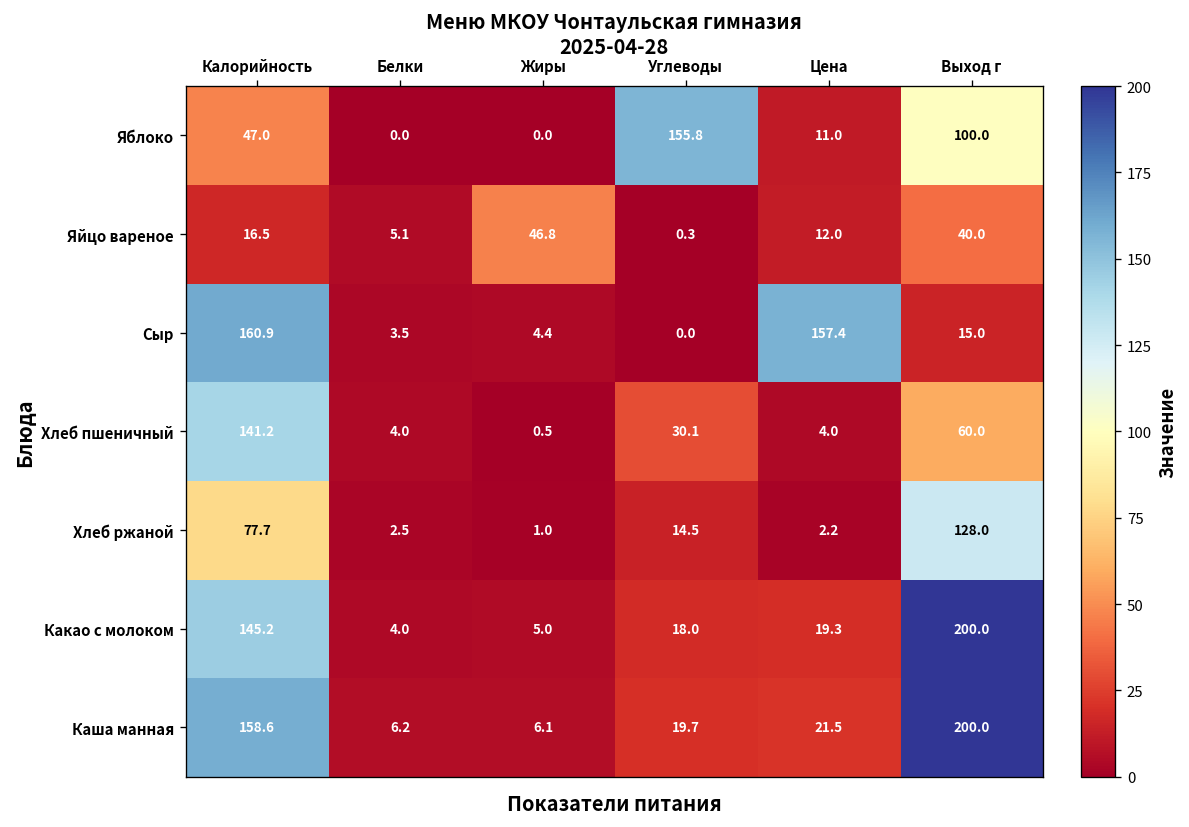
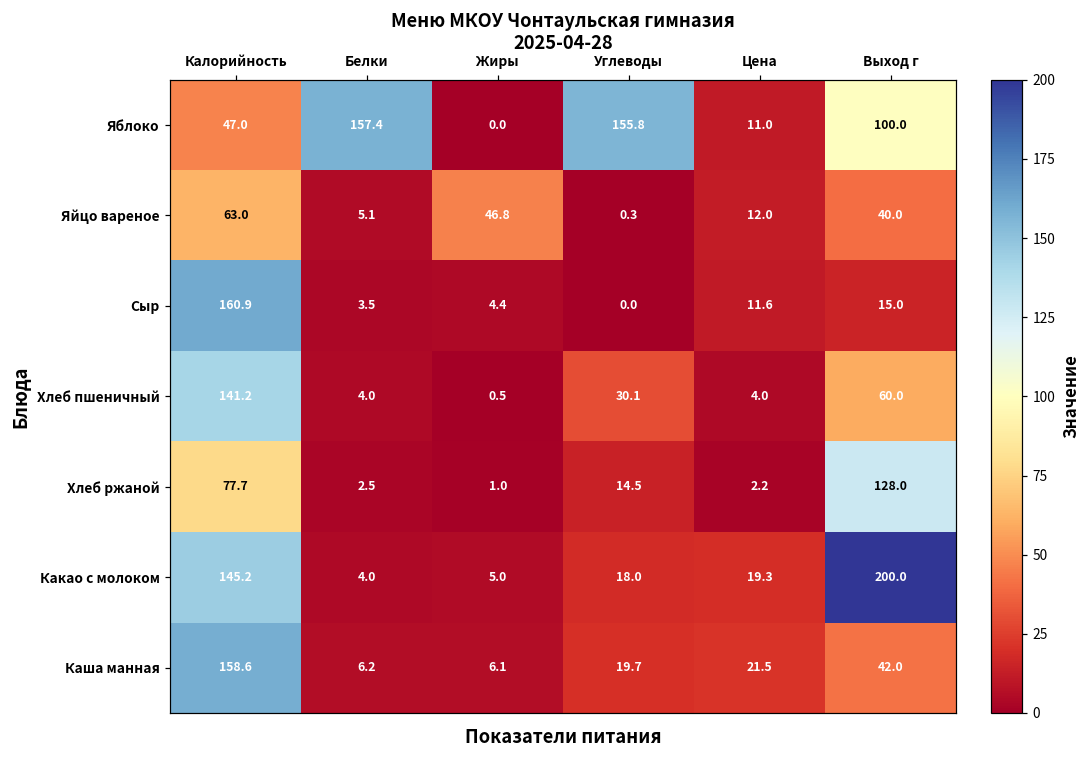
Яблоко, Белки: 0.0 -> 157.4
Яйцо вареное, Калорийность: 16.5 -> 63.0
Сыр, Цена: 157.4 -> 11.6
Каша манная, Выход г: 200.0 -> 42.0
